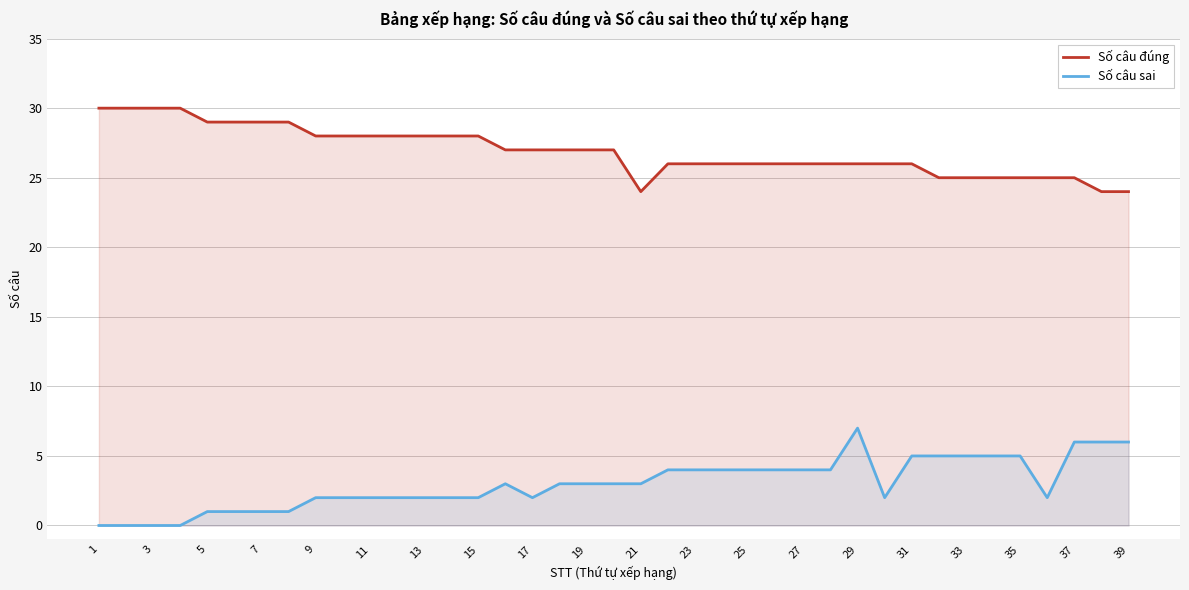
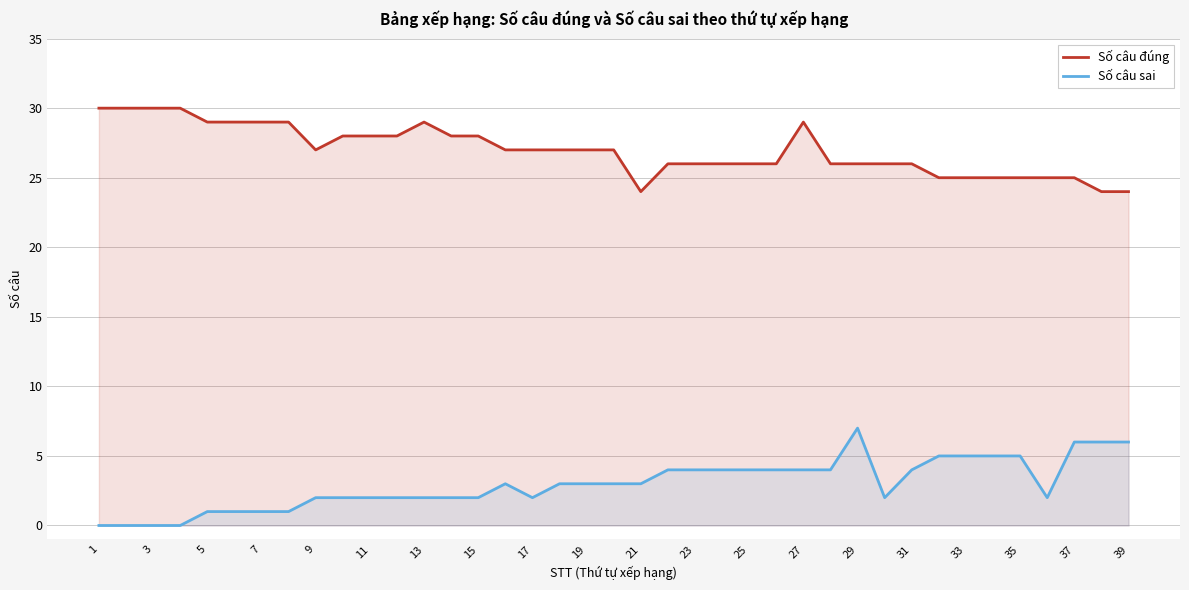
Số câu đúng, 9: 28 -> 27
Số câu đúng, 13: 28 -> 29
Số câu đúng, 27: 26 -> 29
Số câu sai, 31: 5 -> 4
